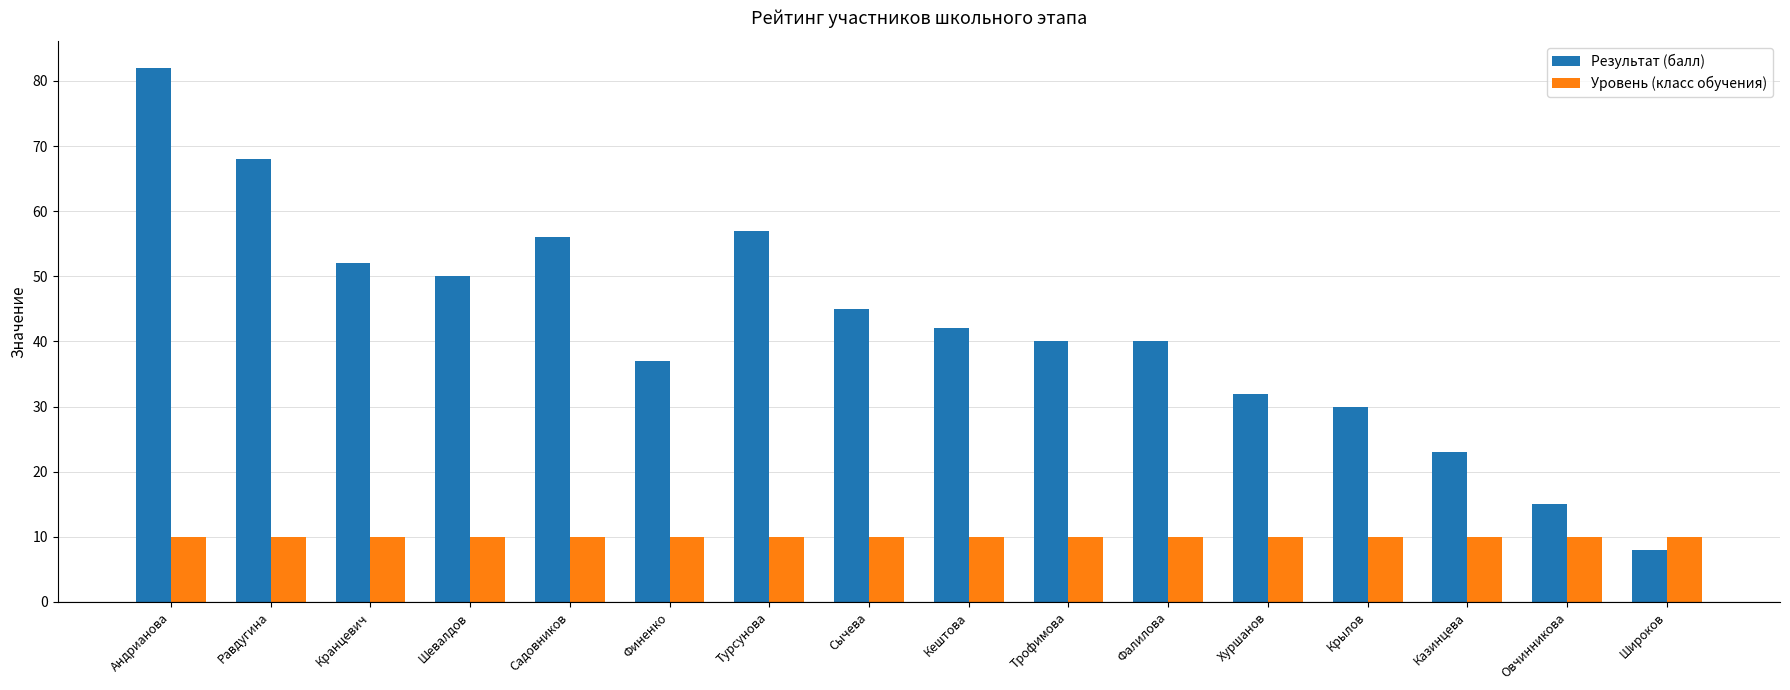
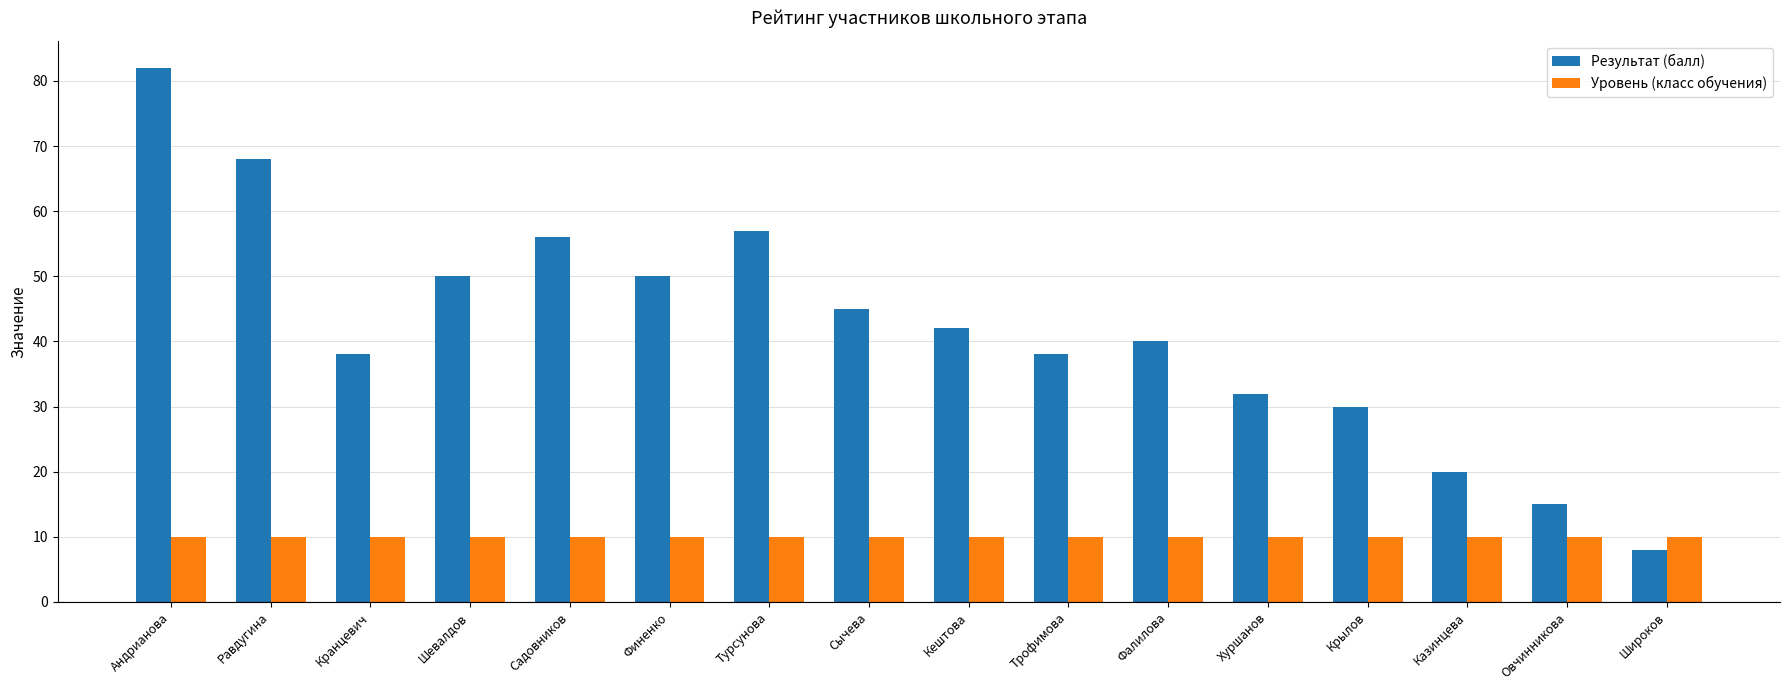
Результат (балл), Кранцевич: 52 -> 38
Результат (балл), Финенко: 37 -> 50
Результат (балл), Трофимова: 40 -> 38
Результат (балл), Казинцева: 23 -> 20
